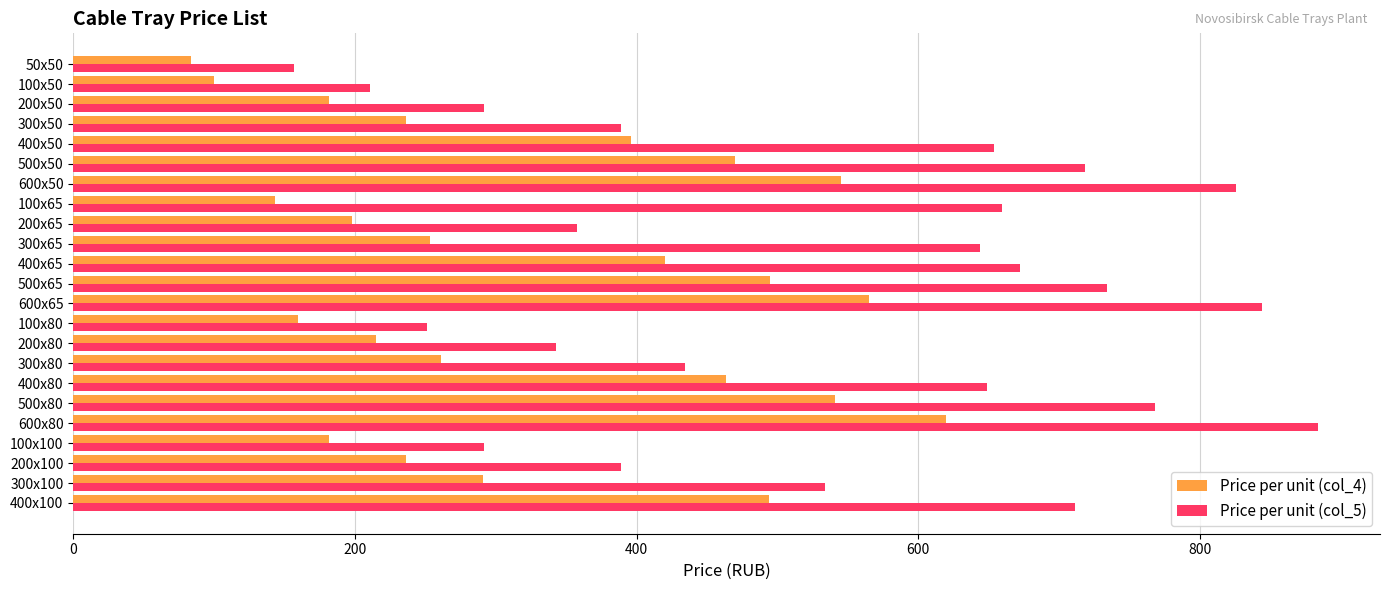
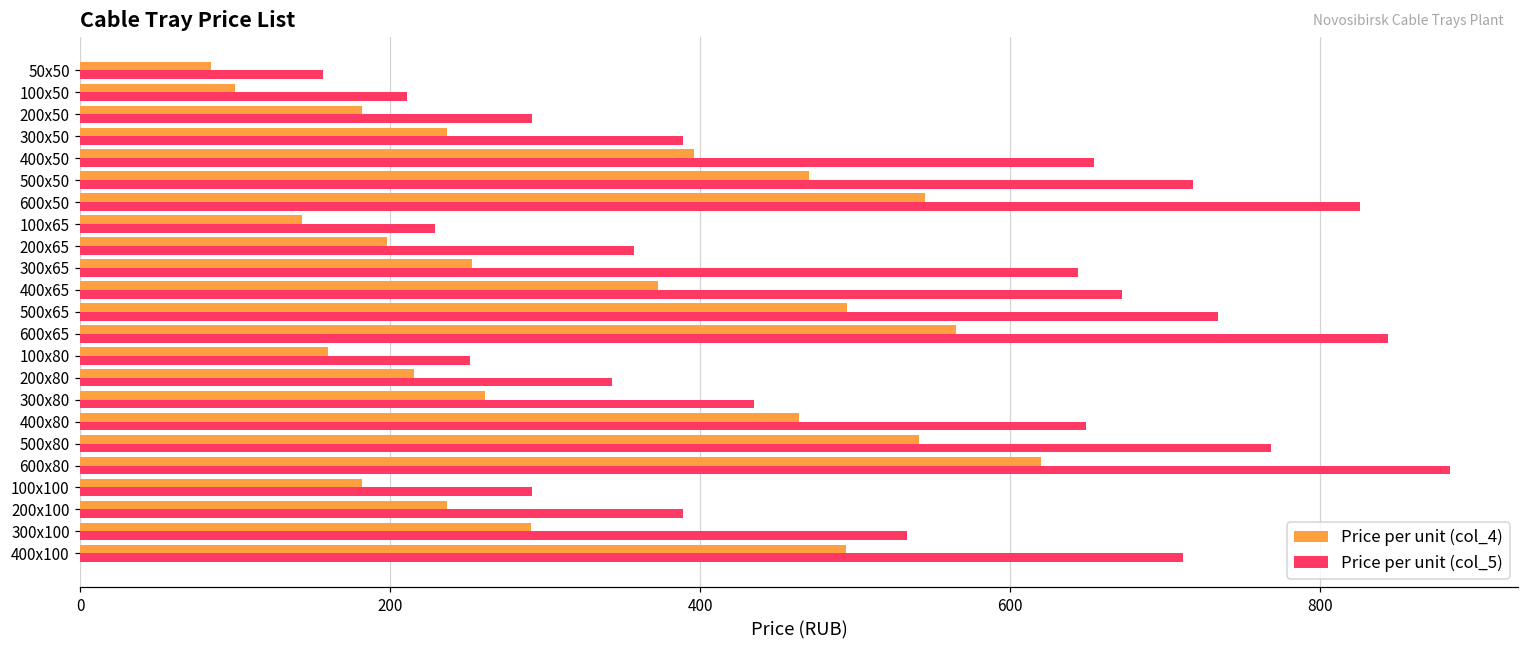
Price per unit (col_5), 100x65: 659 -> 229
Price per unit (col_4), 400x65: 420 -> 373
